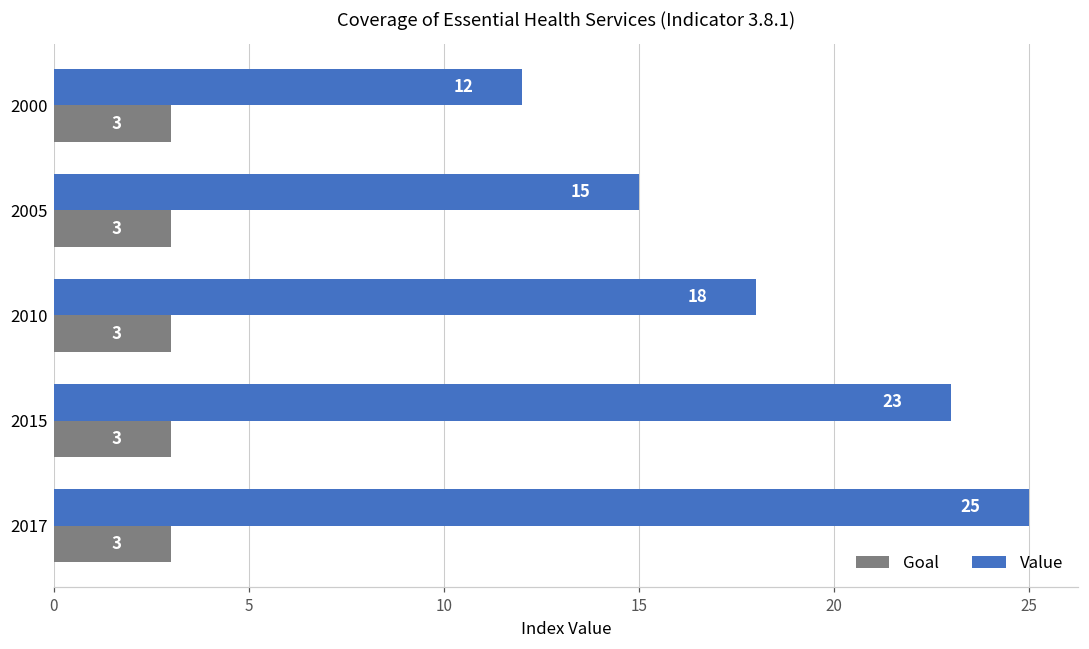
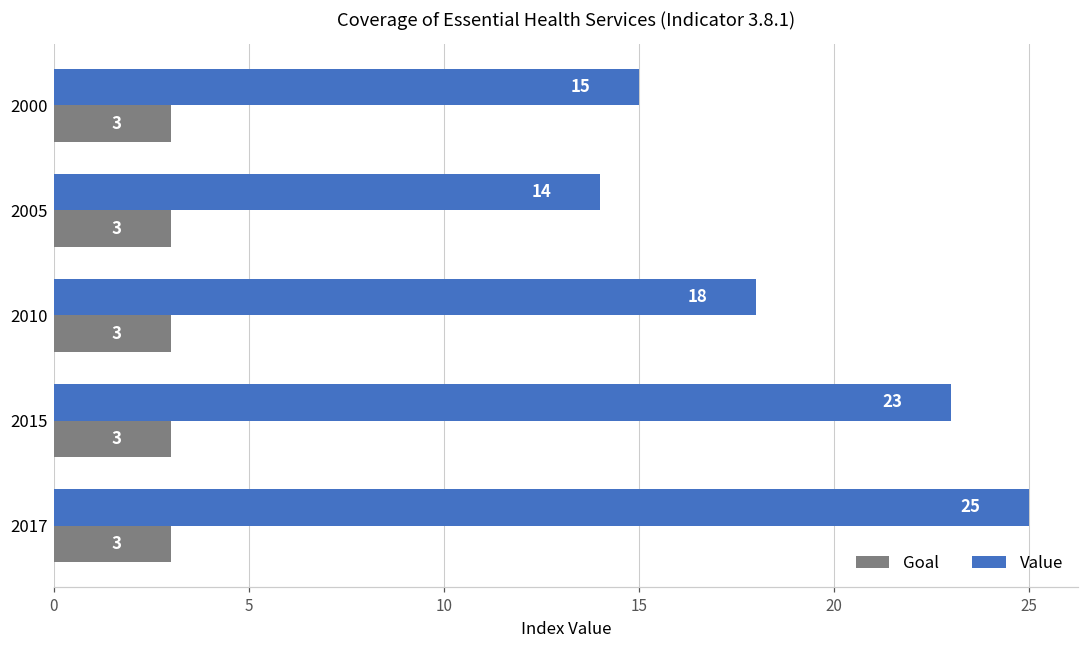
Value, 2000: 12 -> 15
Value, 2005: 15 -> 14
